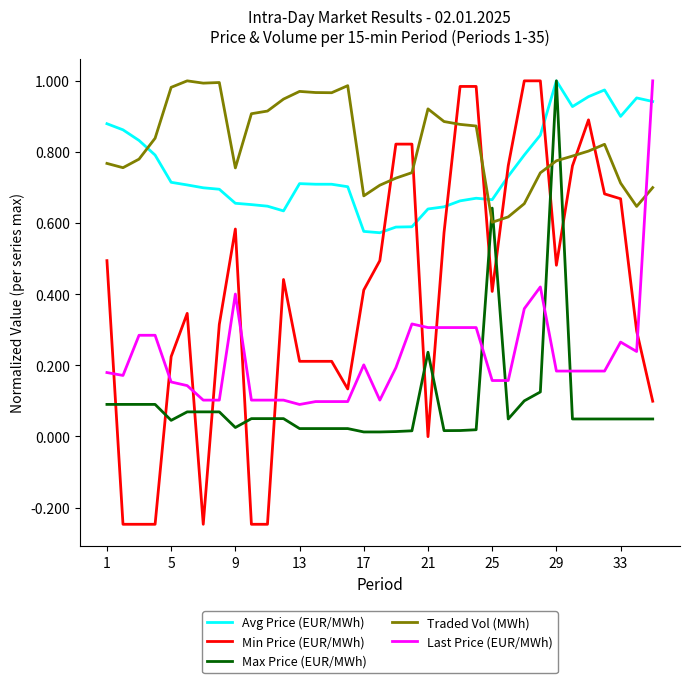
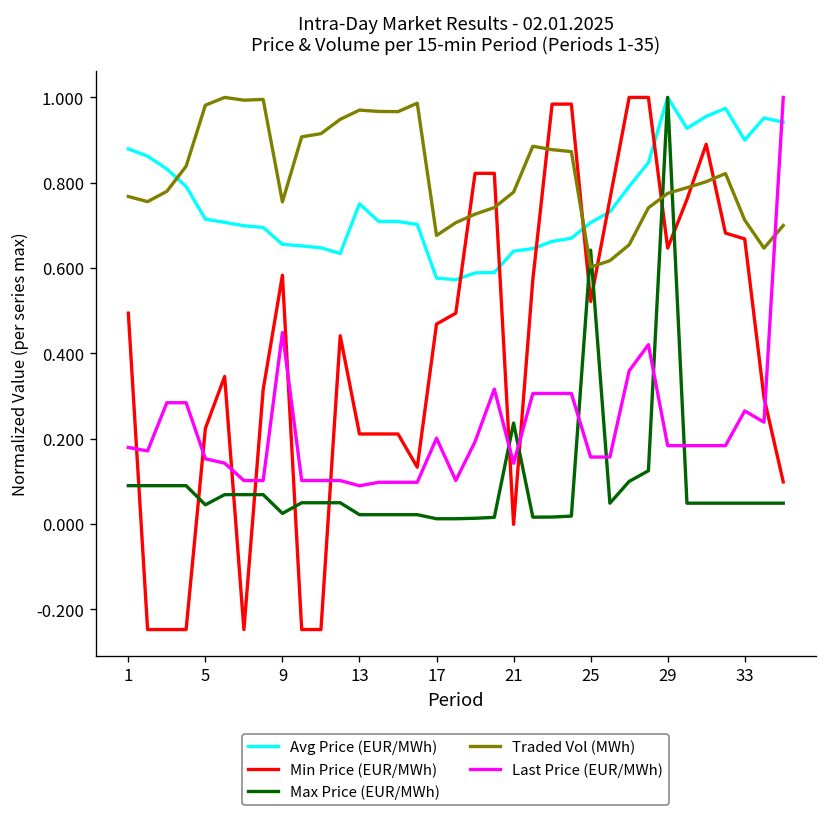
Last Price (EUR/MWh), 9: 0.40 -> 0.45
Avg Price (EUR/MWh), 13: 0.71 -> 0.75
Min Price (EUR/MWh), 17: 0.41 -> 0.47
Traded Vol (MWh), 21: 0.92 -> 0.78
Last Price (EUR/MWh), 21: 0.31 -> 0.14
Avg Price (EUR/MWh), 25: 0.67 -> 0.71
Min Price (EUR/MWh), 25: 0.41 -> 0.52
Min Price (EUR/MWh), 29: 0.48 -> 0.65
